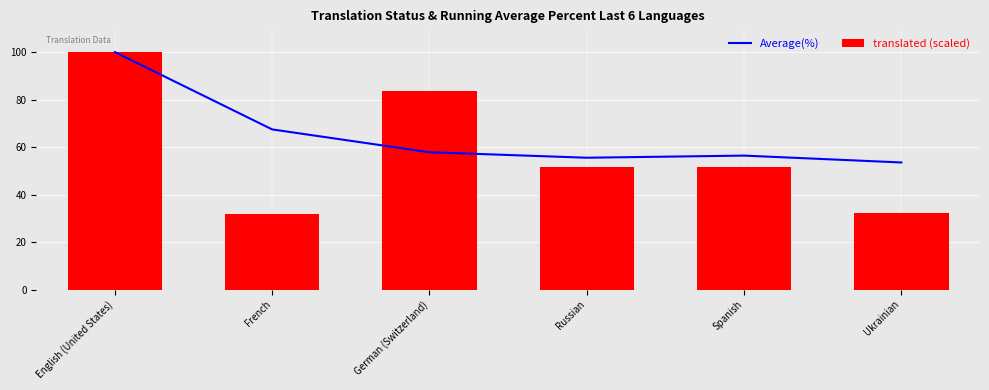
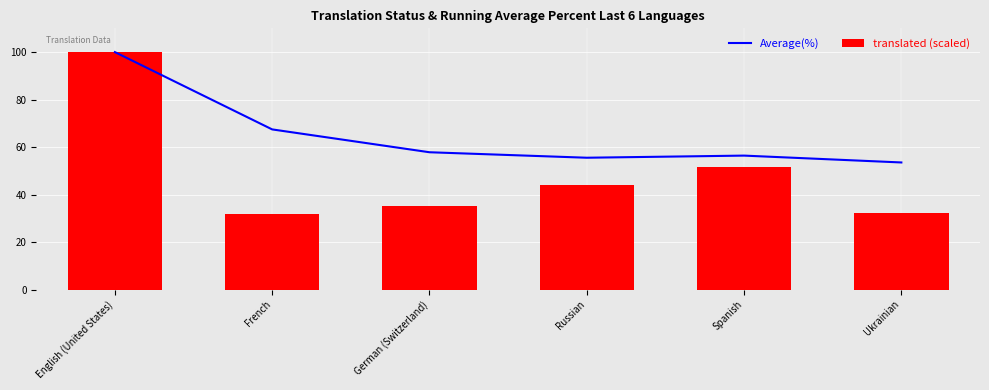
translated (scaled), German (Switzerland): 84 -> 35
translated (scaled), Russian: 52 -> 44
